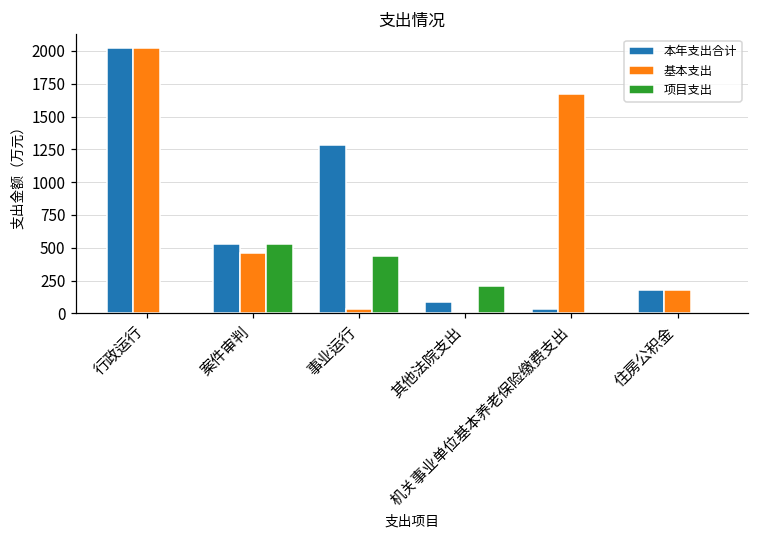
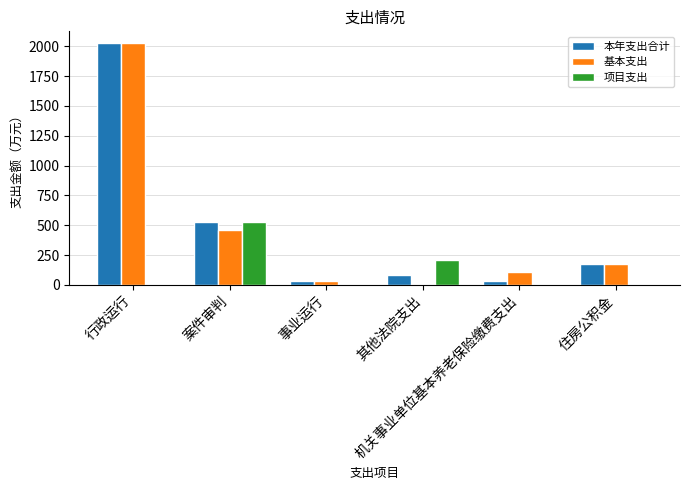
本年支出合计, 事业运行: 1280 -> 30
项目支出, 事业运行: 440 -> 0
基本支出, 机关事业单位基本养老保险缴费支出: 1670 -> 110
